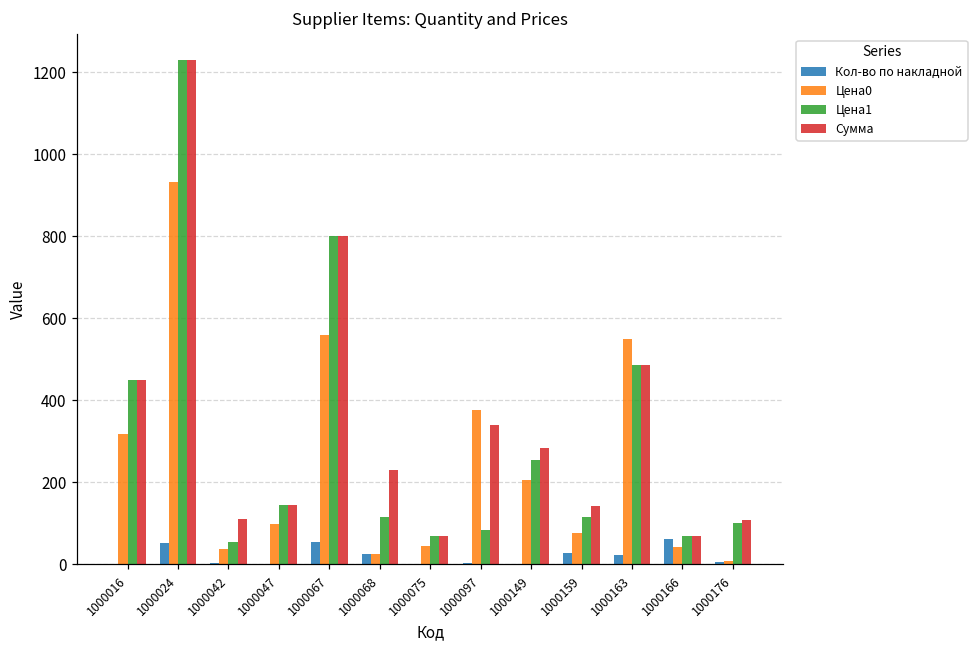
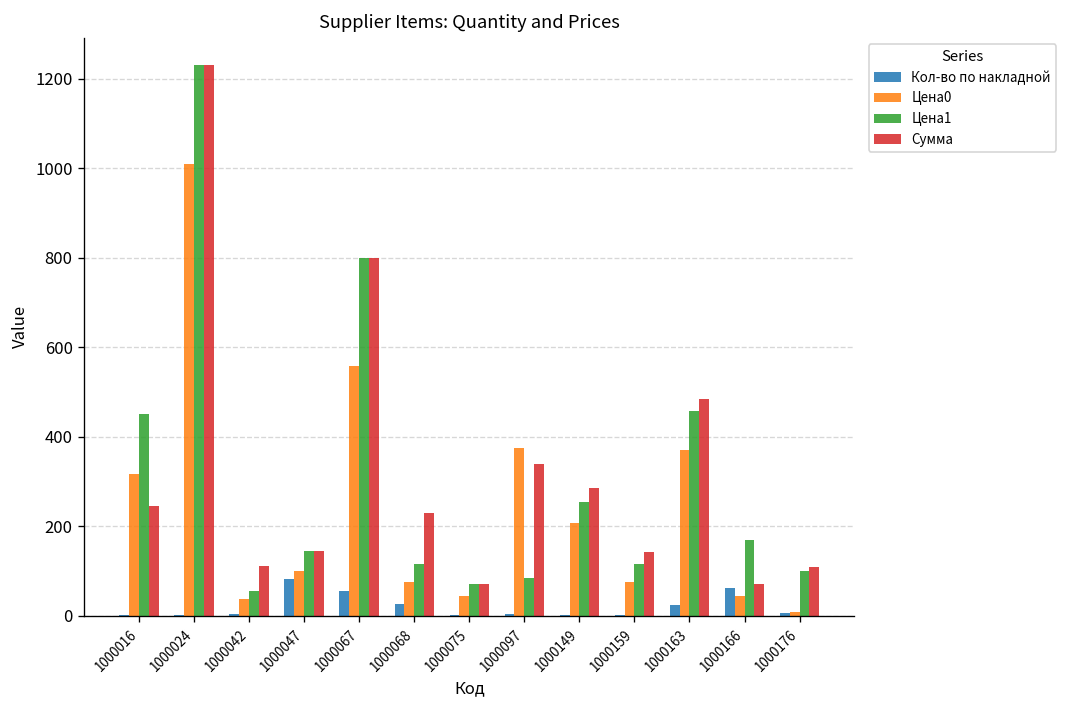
Сумма, 1000016: 450 -> 250
Кол-во по накладной, 1000024: 50 -> 0
Цена0, 1000024: 930 -> 1010
Кол-во по накладной, 1000047: 0 -> 80
Цена0, 1000068: 20 -> 80
Кол-во по накладной, 1000159: 30 -> 0
Цена0, 1000163: 550 -> 370
Цена1, 1000163: 490 -> 460
Цена1, 1000166: 70 -> 170
